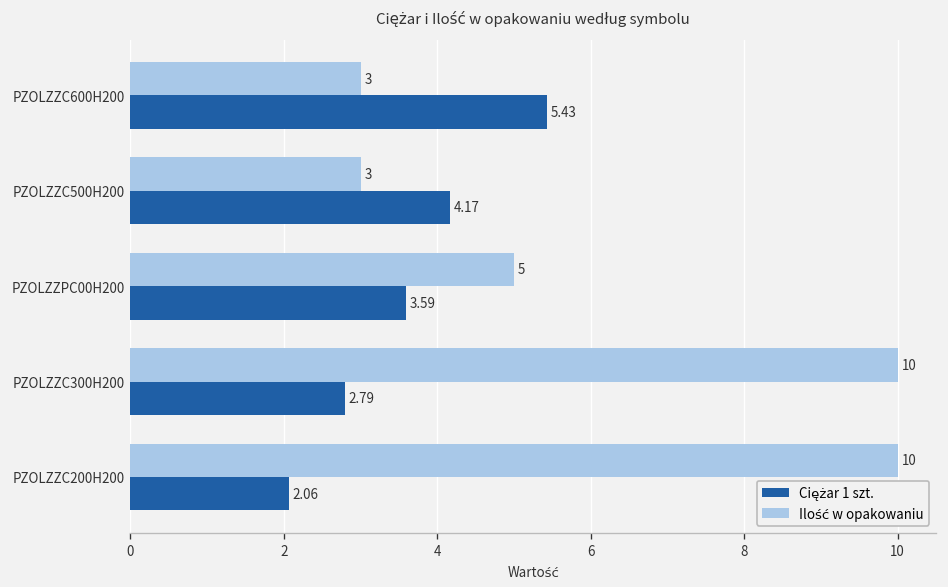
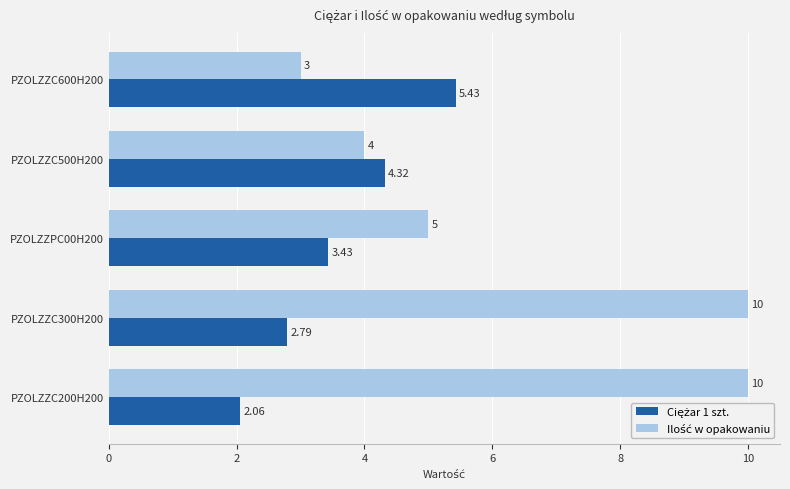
Ilość w opakowaniu, PZOLZZC500H200: 3 -> 4
Ciężar 1 szt., PZOLZZC500H200: 4.17 -> 4.32
Ciężar 1 szt., PZOLZZPC00H200: 3.59 -> 3.43
